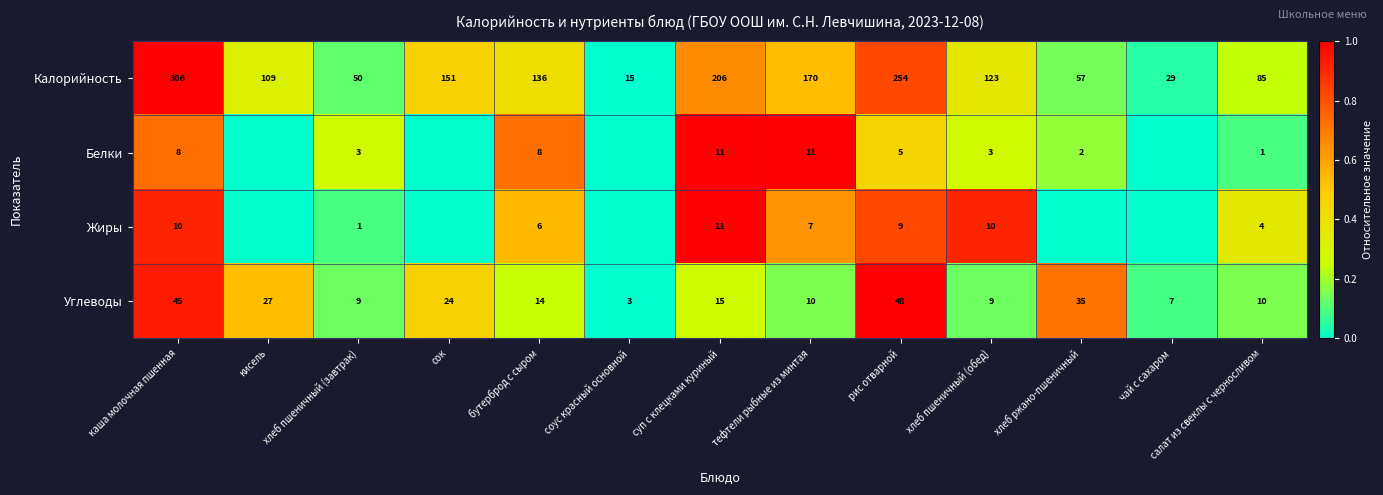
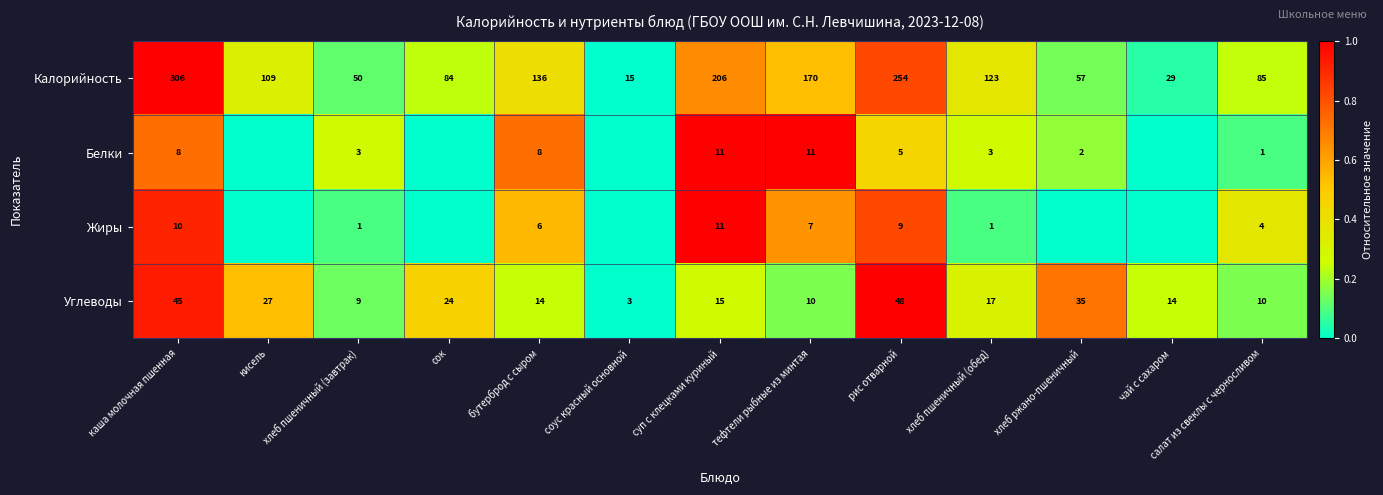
Калорийность, сок: 151 -> 84
Жиры, хлеб пшеничный (обед): 10 -> 1
Углеводы, хлеб пшеничный (обед): 9 -> 17
Углеводы, чай с сахаром: 7 -> 14
